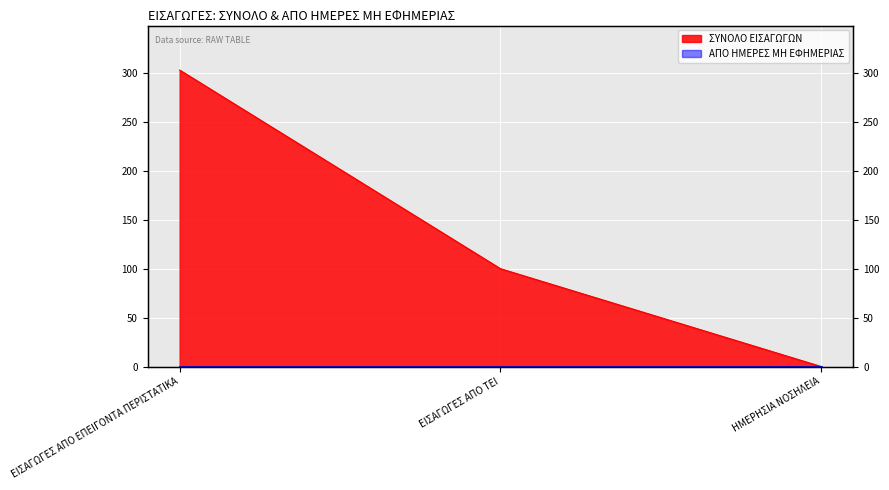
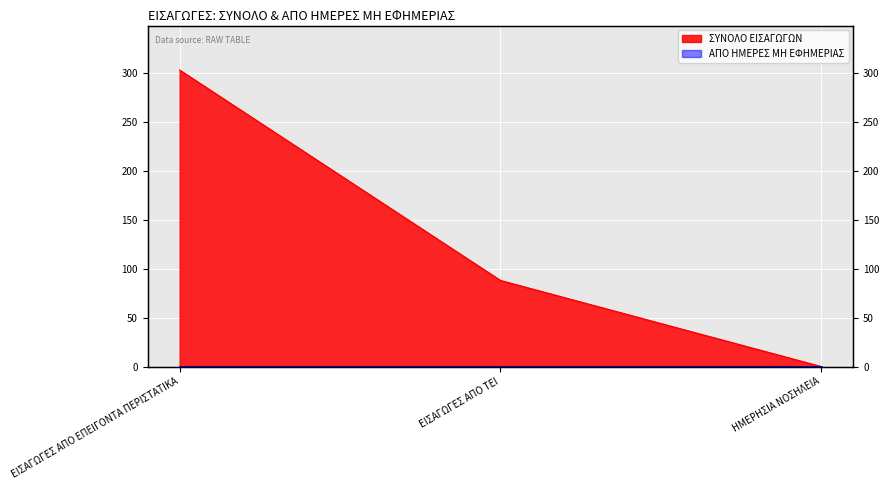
ΣΥΝΟΛΟ ΕΙΣΑΓΩΓΩΝ, ΕΙΣΑΓΩΓΕΣ ΑΠΟ ΤΕΙ: 100 -> 90
